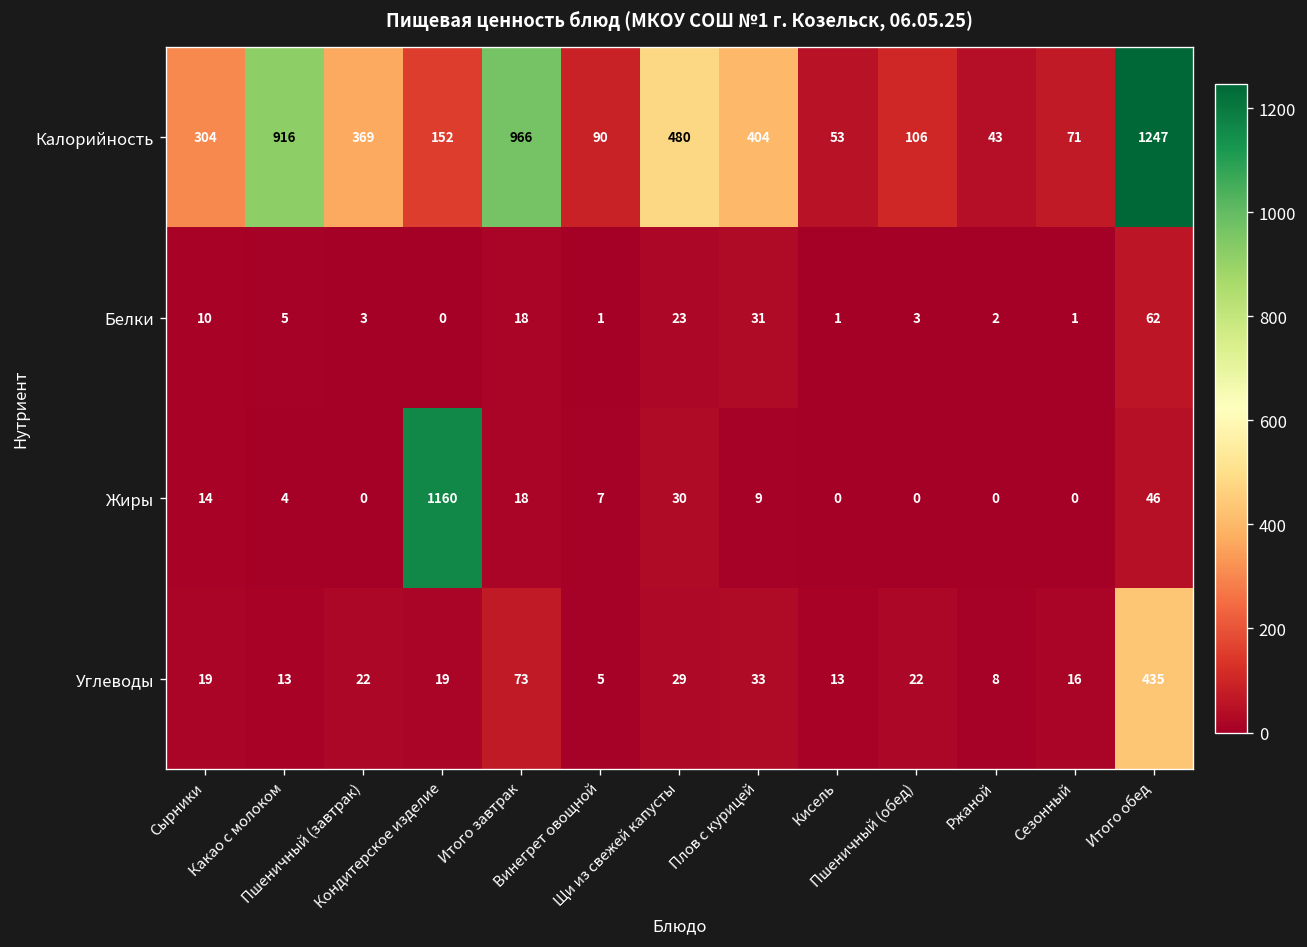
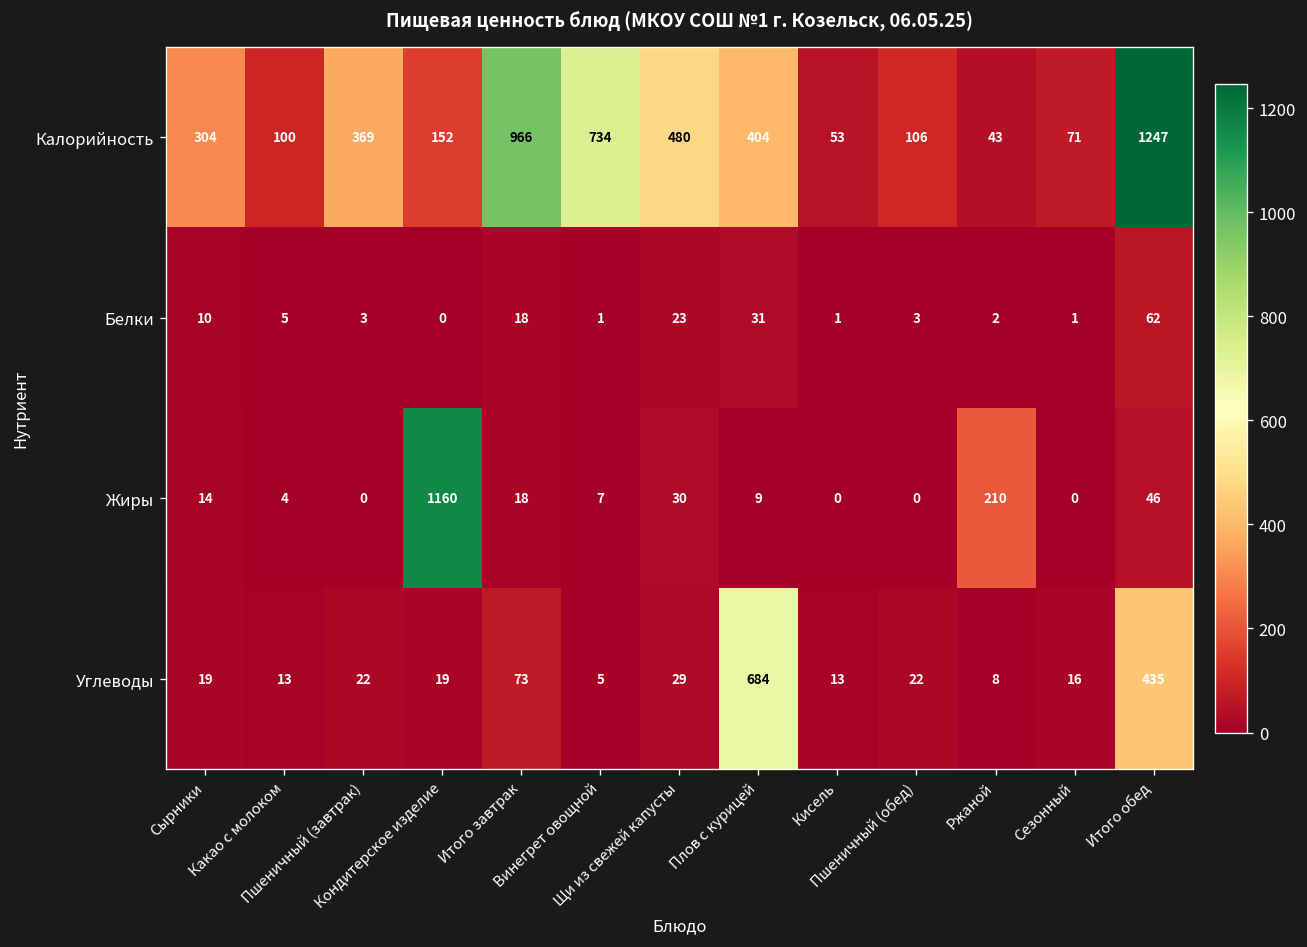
Калорийность, Какао с молоком: 916 -> 100
Калорийность, Винегрет овощной: 90 -> 734
Жиры, Ржаной: 0 -> 210
Углеводы, Плов с курицей: 33 -> 684
